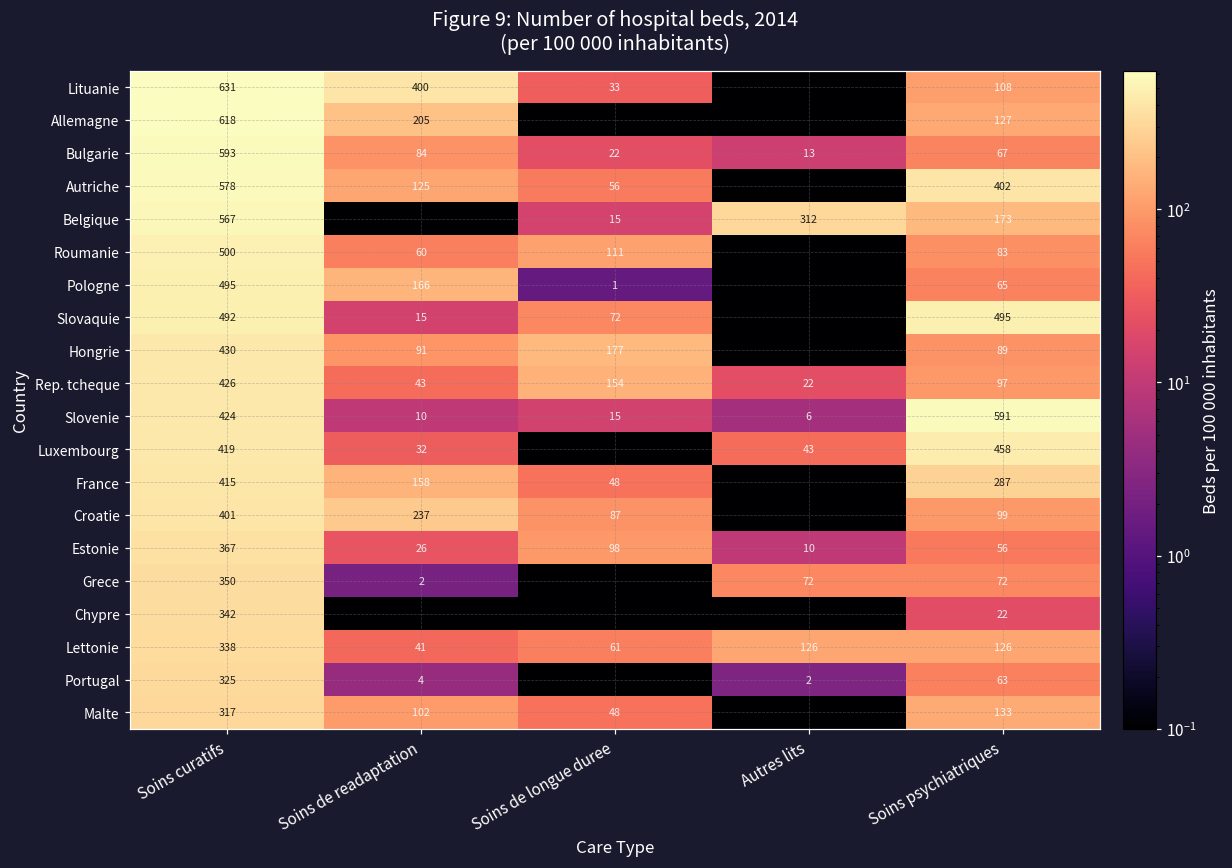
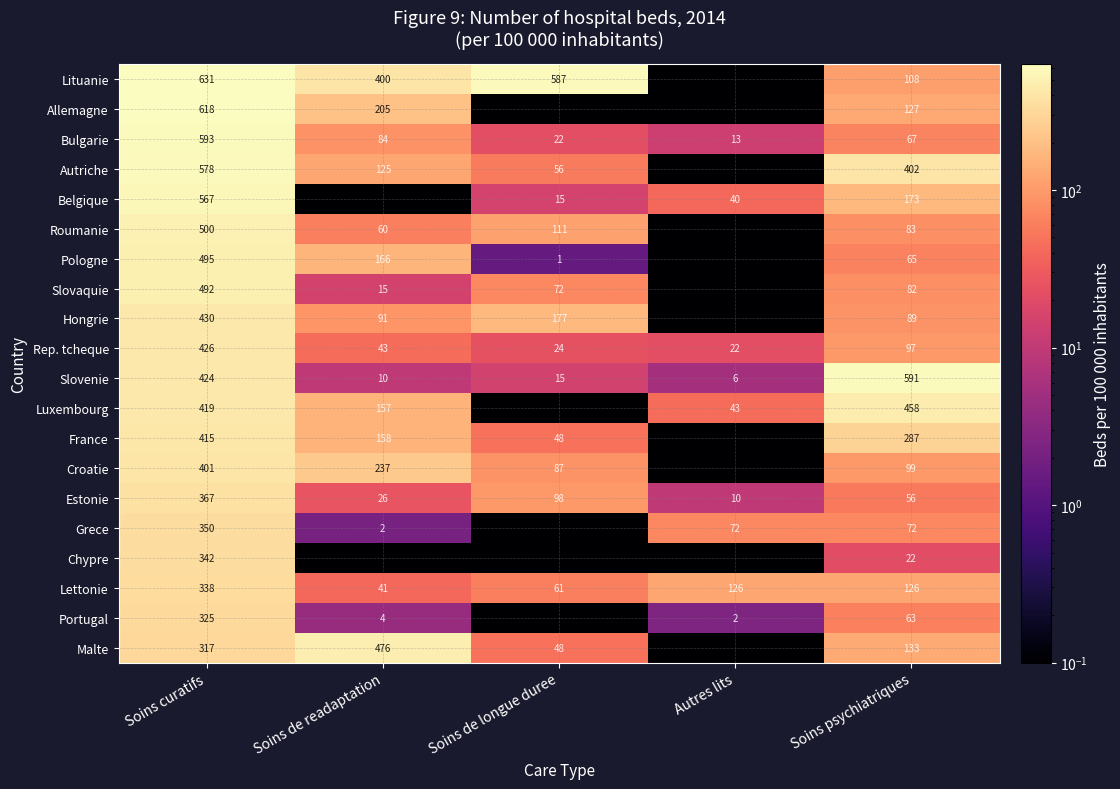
Lituanie, Soins de longue duree: 33 -> 587
Belgique, Autres lits: 312 -> 40
Slovaquie, Soins psychiatriques: 495 -> 82
Rep. tcheque, Soins de longue duree: 154 -> 24
Luxembourg, Soins de readaptation: 32 -> 157
Malte, Soins de readaptation: 102 -> 476
